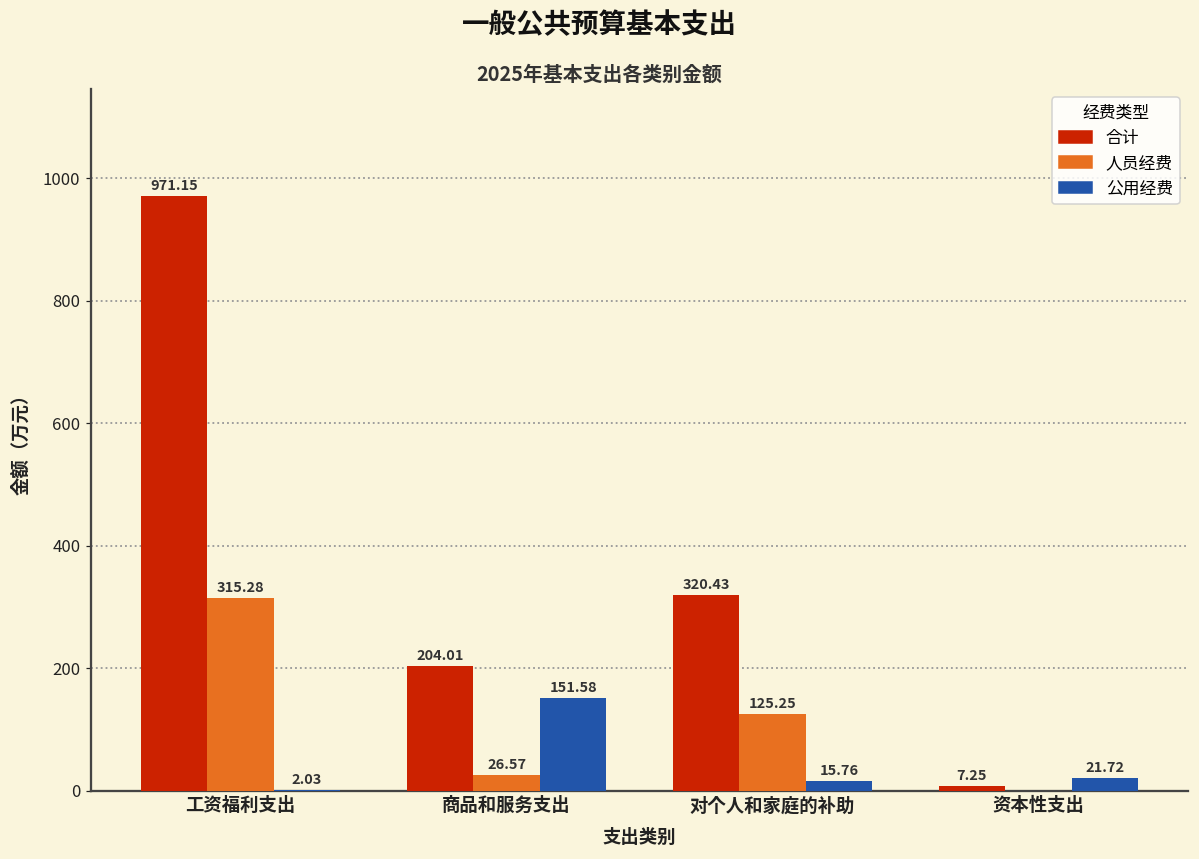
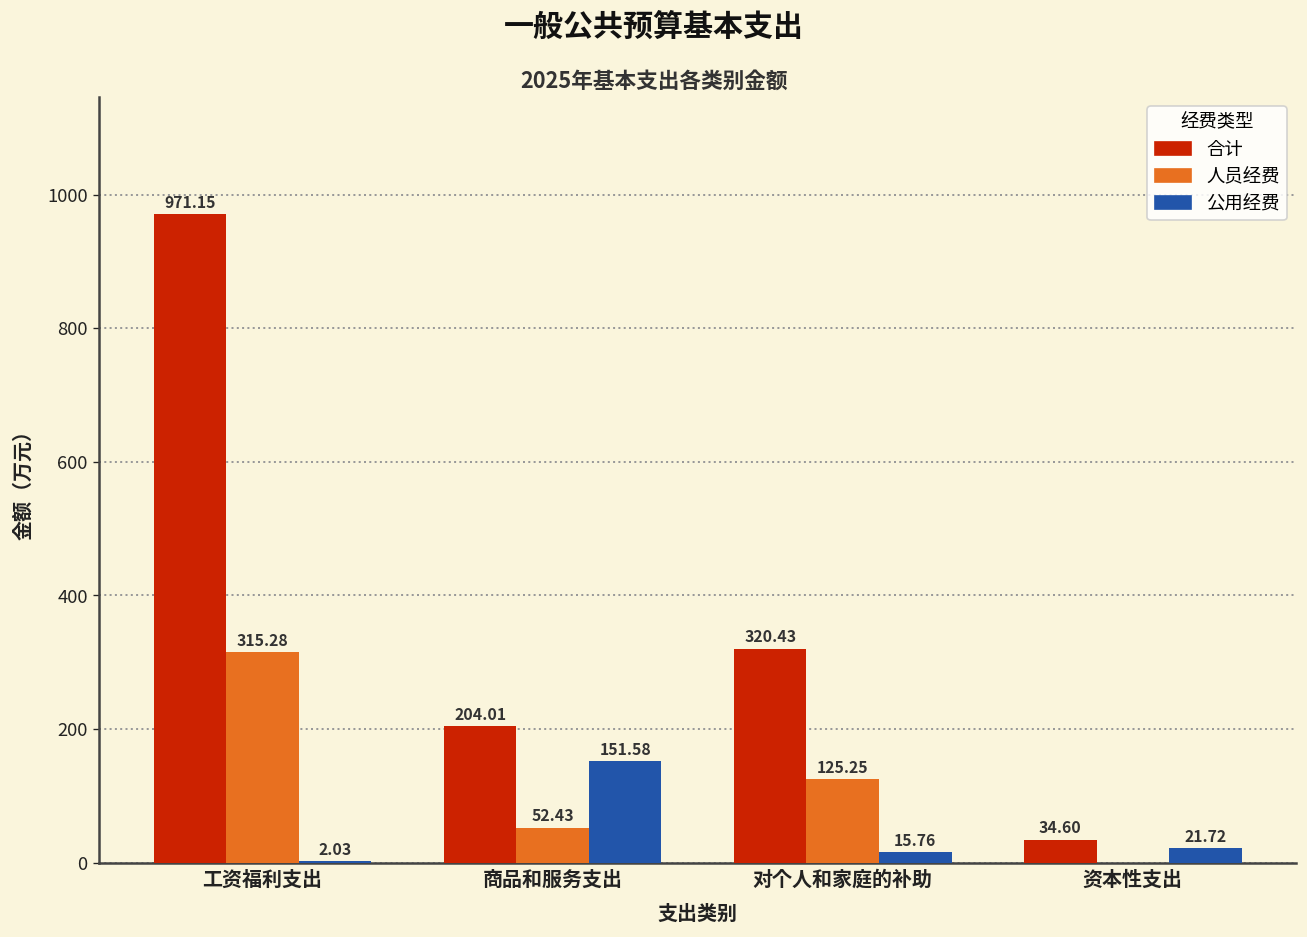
人员经费, 商品和服务支出: 26.57 -> 52.43
合计, 资本性支出: 7.25 -> 34.60
